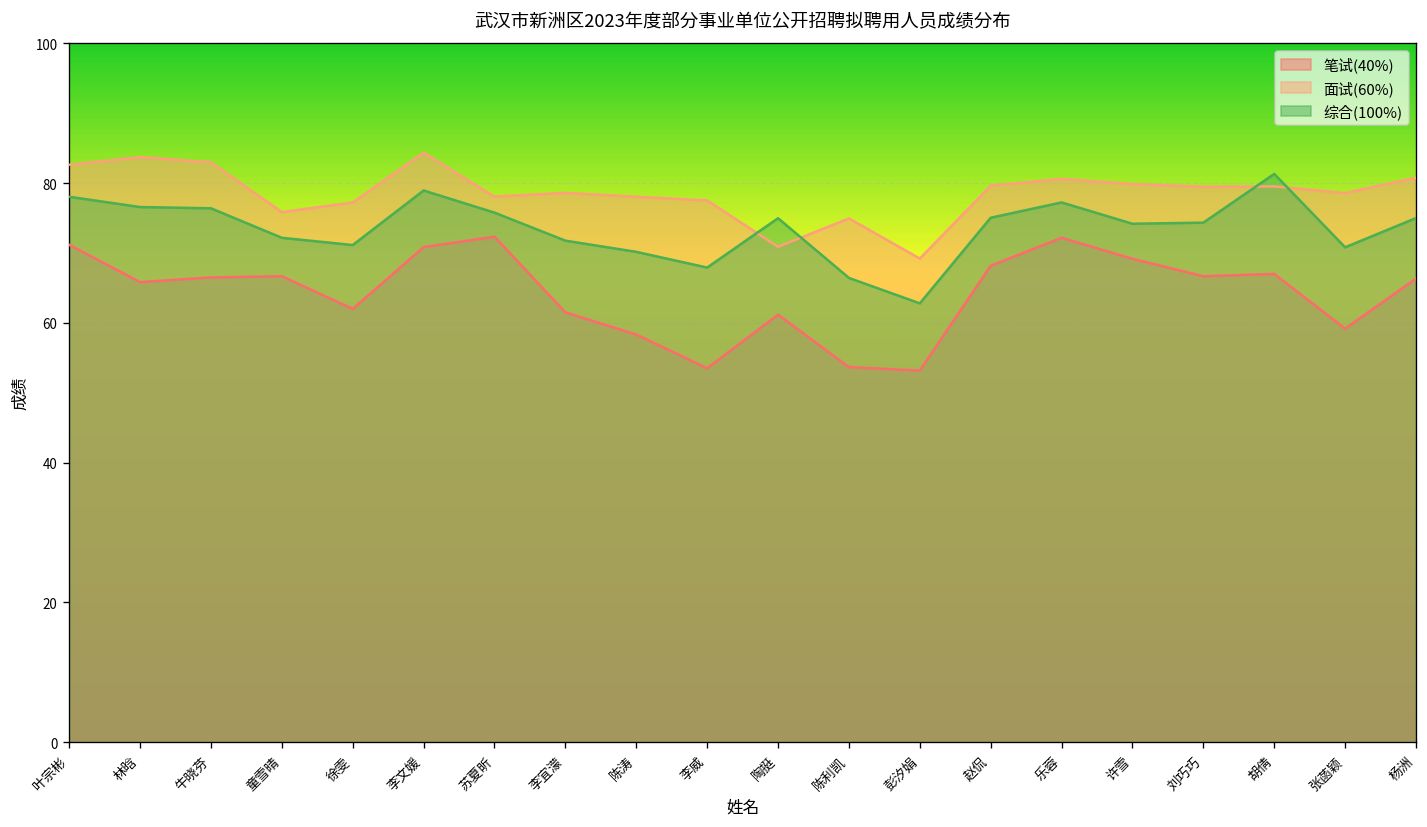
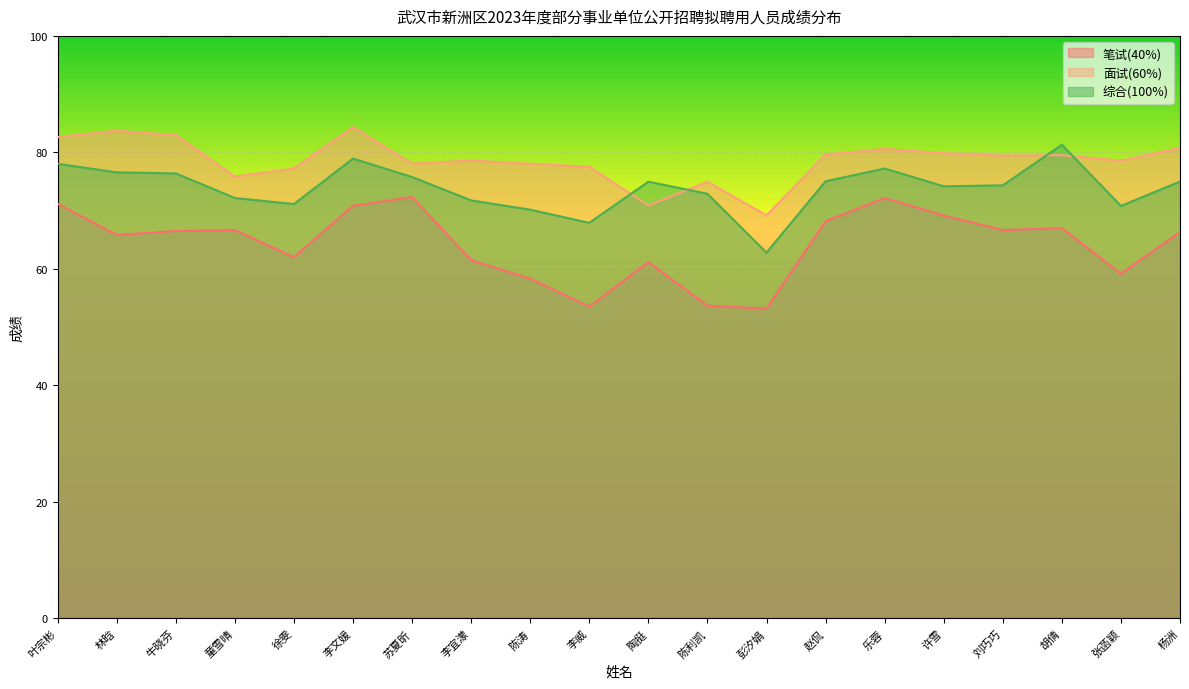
综合(100%), 陈利凯: 66 -> 73
